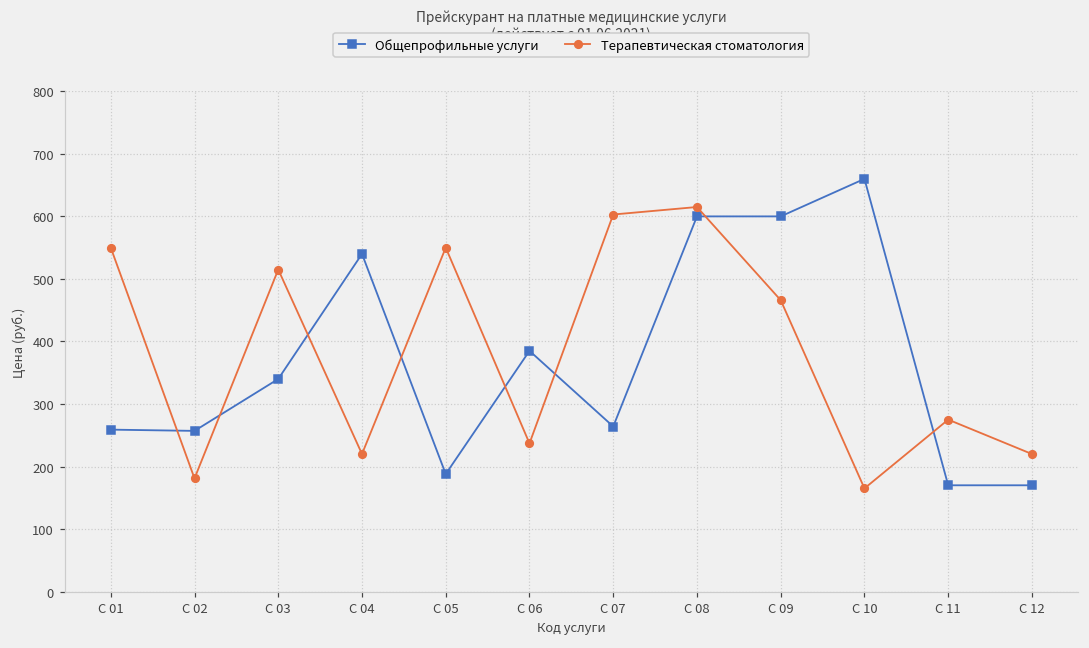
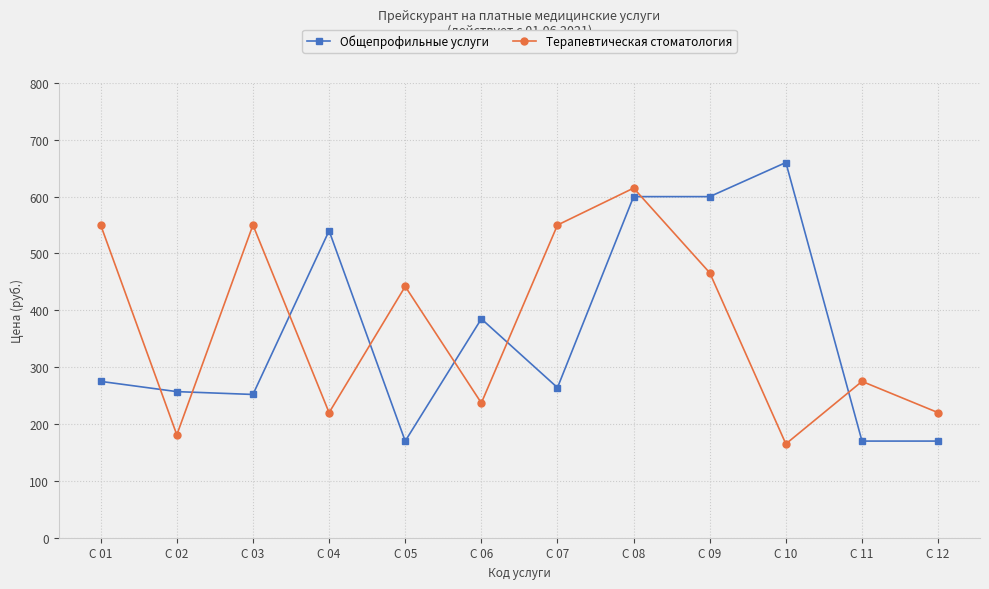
Общепрофильные услуги, С 01: 260 -> 280
Общепрофильные услуги, С 03: 340 -> 250
Терапевтическая стоматология, С 03: 520 -> 550
Общепрофильные услуги, С 05: 190 -> 170
Терапевтическая стоматология, С 05: 550 -> 440
Терапевтическая стоматология, С 07: 600 -> 550
